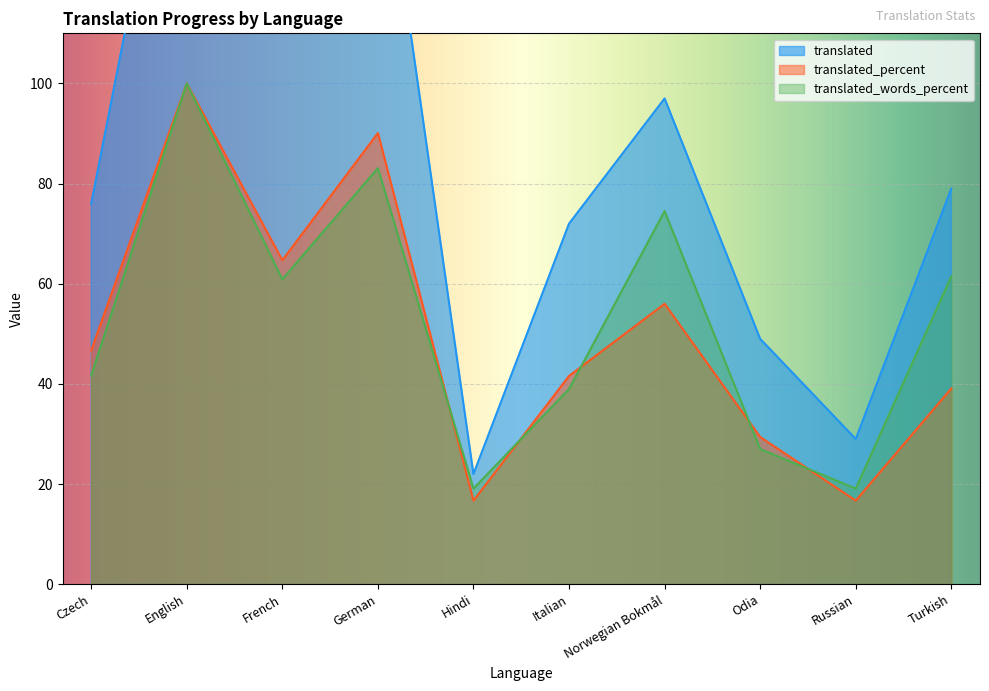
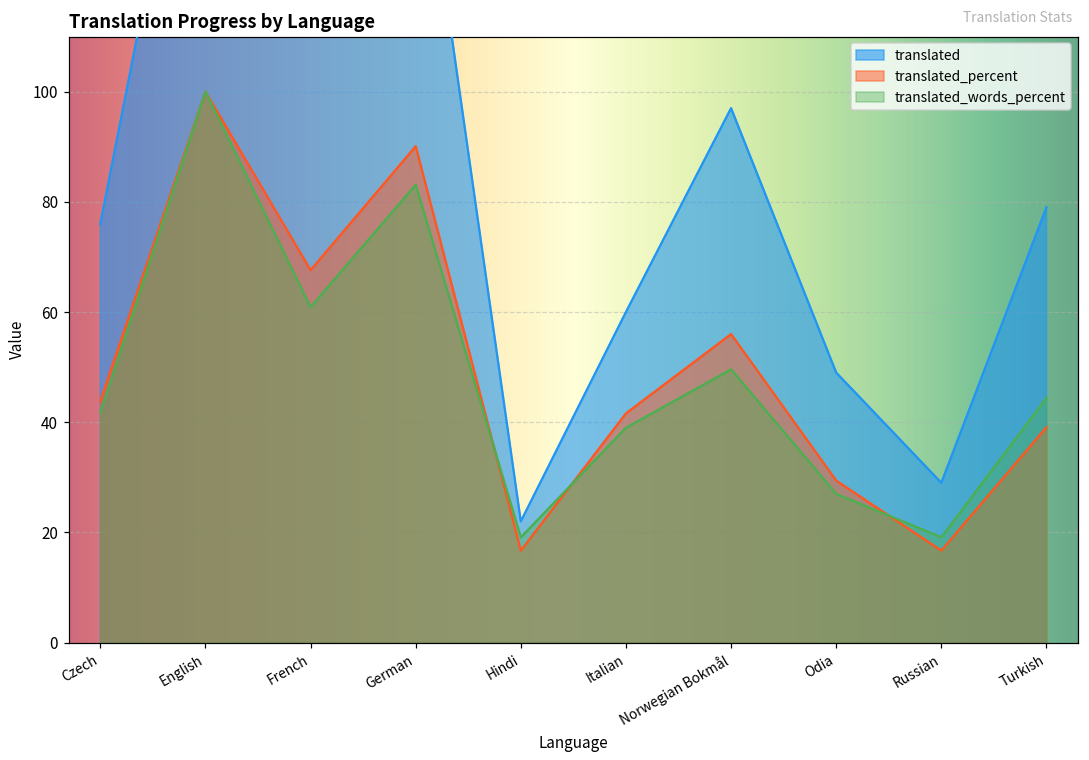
translated_percent, Czech: 47 -> 44
translated_percent, French: 65 -> 68
translated, Italian: 72 -> 60
translated_words_percent, Norwegian Bokmål: 75 -> 50
translated_words_percent, Turkish: 62 -> 44
